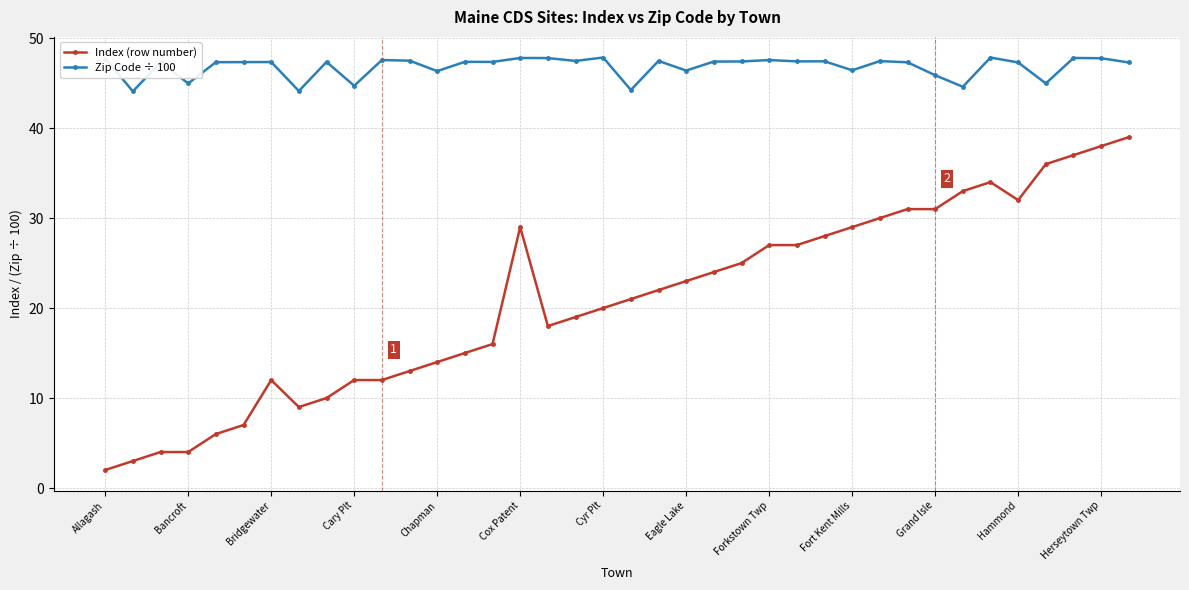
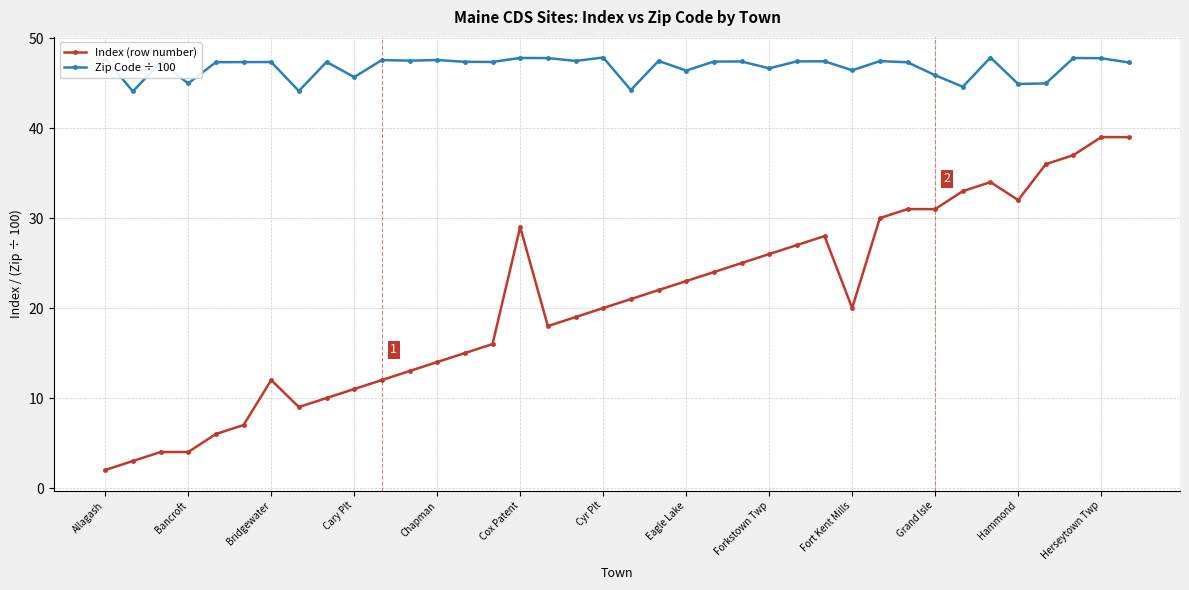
Index (row number), Cary Plt: 12 -> 11
Zip Code ÷ 100, Cary Plt: 45 -> 46
Zip Code ÷ 100, Chapman: 46 -> 48
Index (row number), Forkstown Twp: 27 -> 26
Zip Code ÷ 100, Forkstown Twp: 48 -> 47
Index (row number), Fort Kent Mills: 29 -> 20
Zip Code ÷ 100, Hammond: 47 -> 45
Index (row number), Herseytown Twp: 38 -> 39
